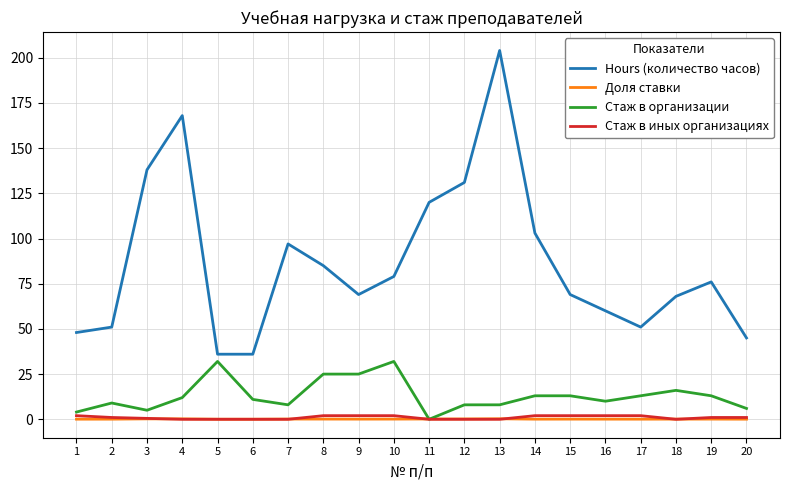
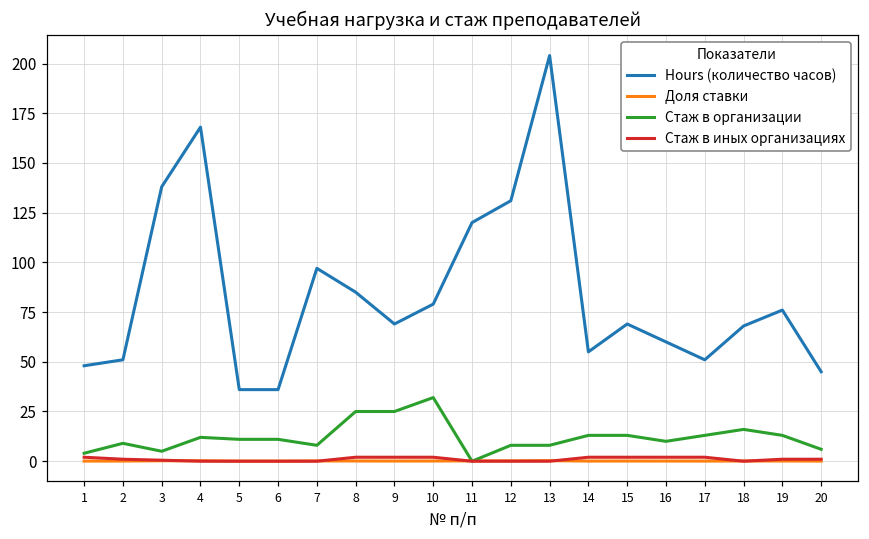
Стаж в организации, 5: 32 -> 11
Hours (количество часов), 14: 103 -> 55
